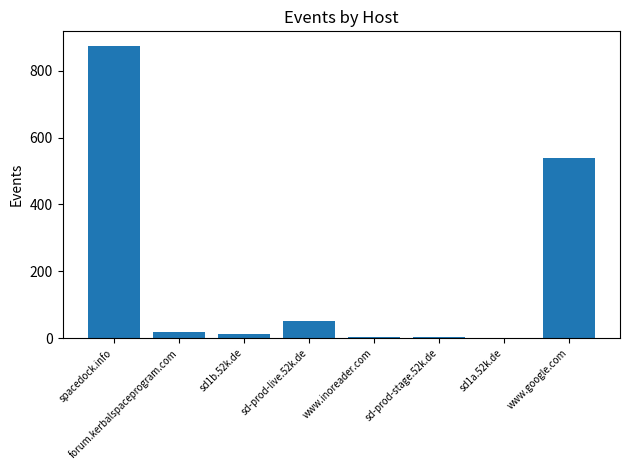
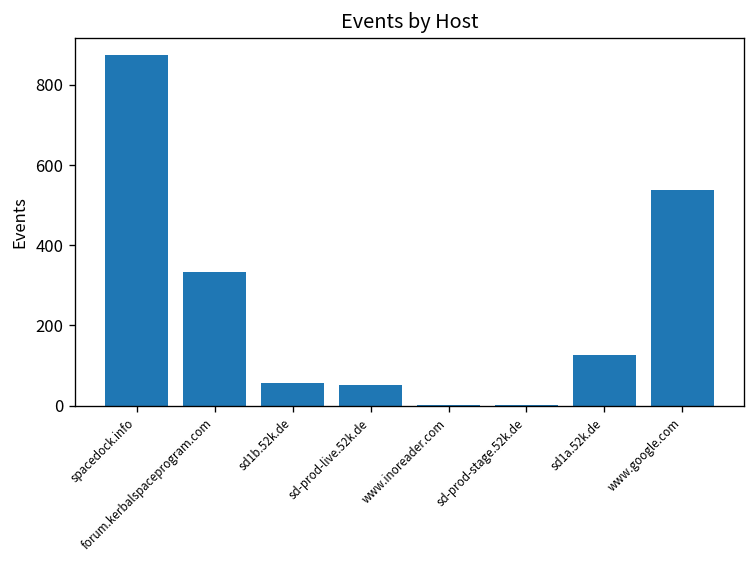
forum.kerbalspaceprogram.com: 20 -> 330
sd1b.52k.de: 10 -> 60
sd1a.52k.de: 0 -> 130
